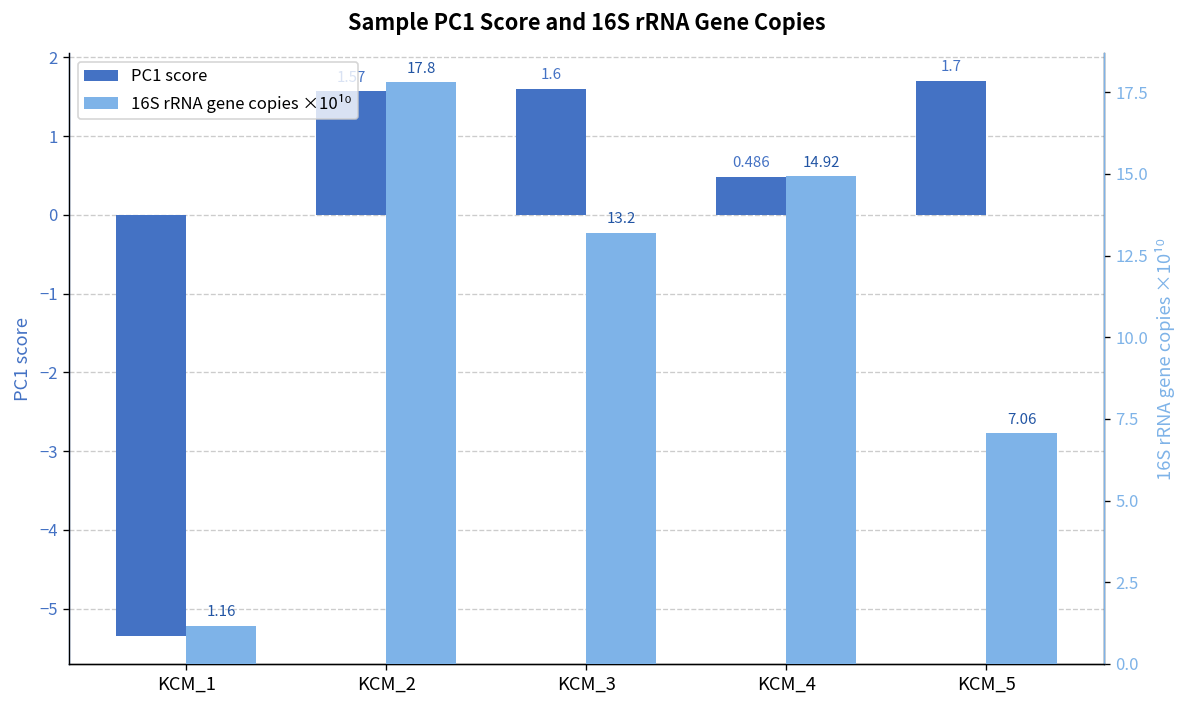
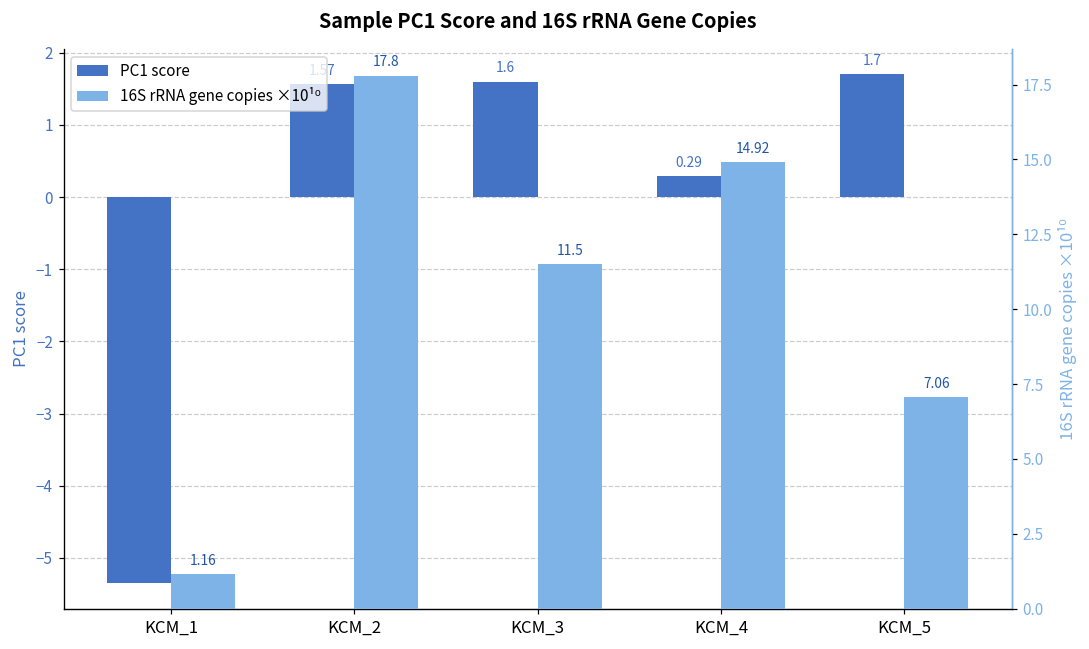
PC1 score, KCM_4: 0.486 -> 0.29
16S rRNA gene copies ×10¹⁰, KCM_3: 13.2 -> 11.5
